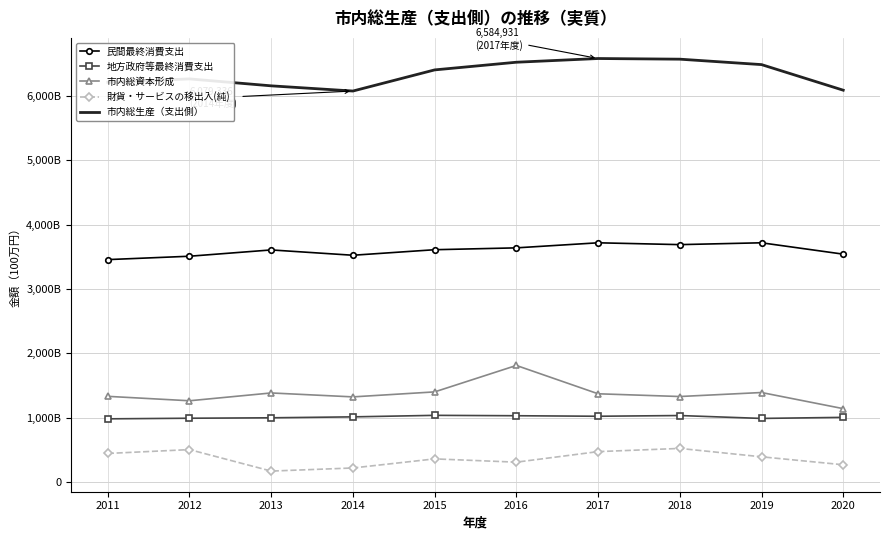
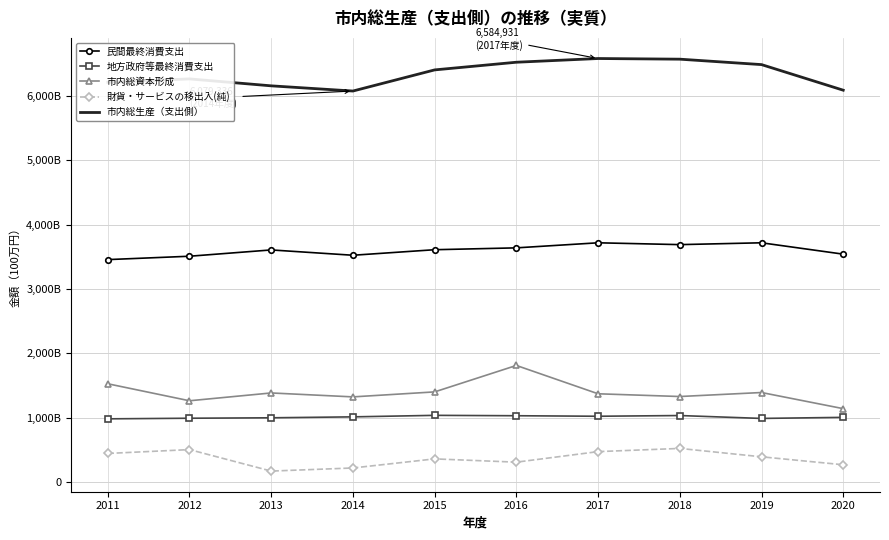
市内総資本形成, 2011: 1,300,000,000,000 -> 1,500,000,000,000
